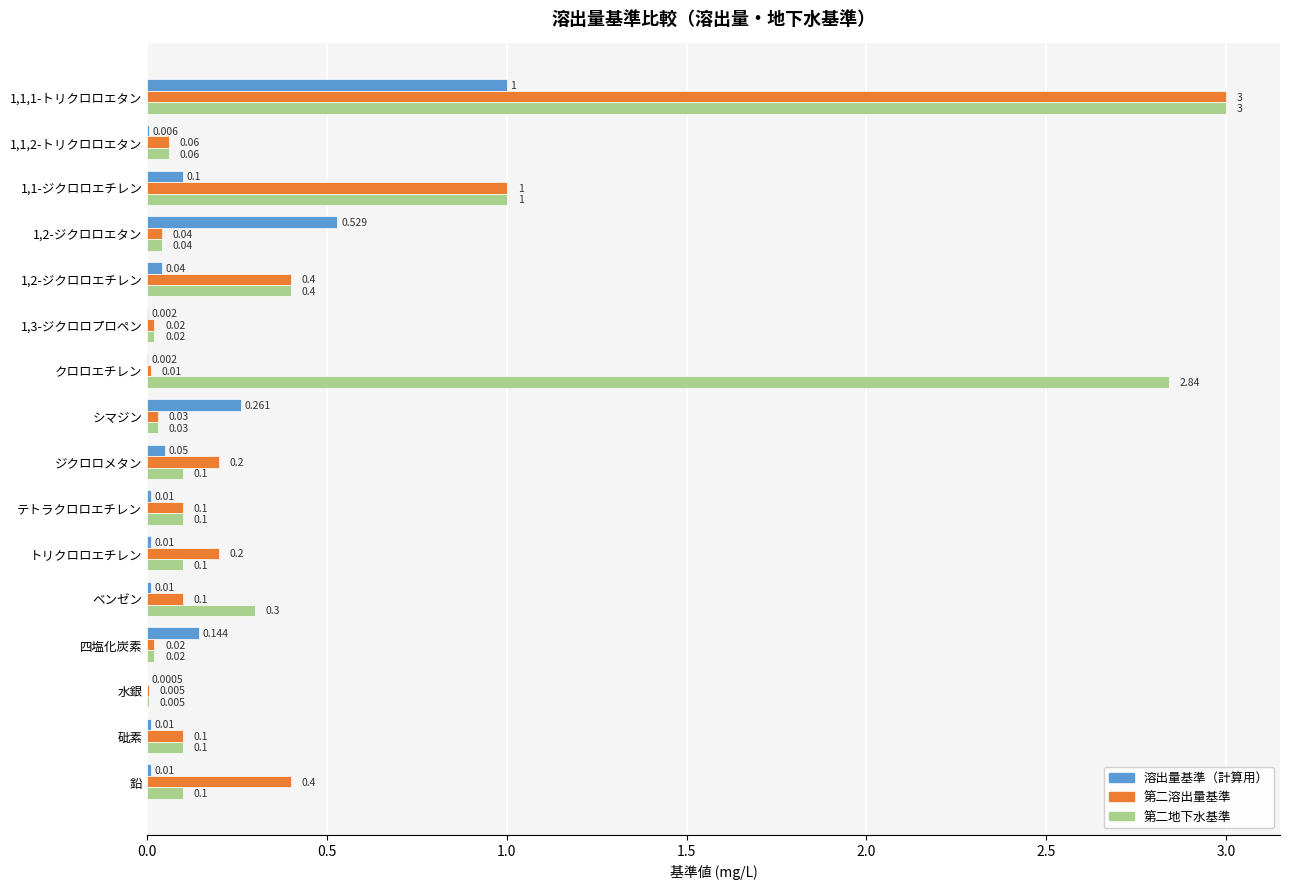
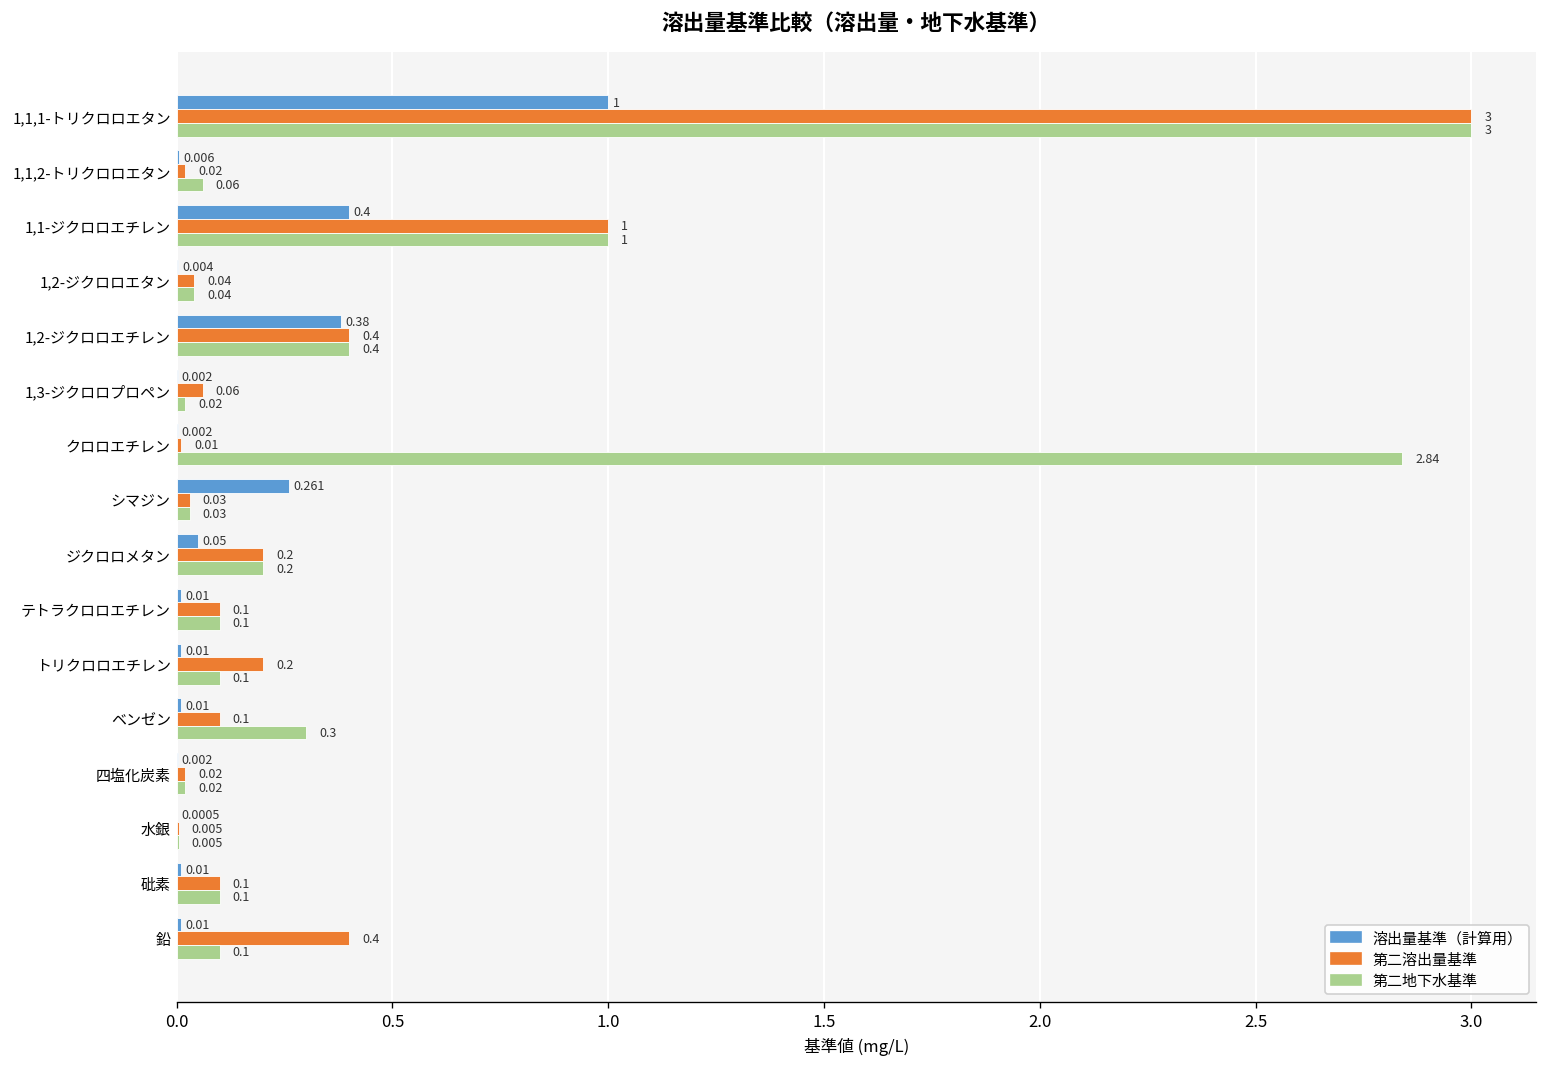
第二溶出量基準, 1,1,2-トリクロロエタン: 0.06 -> 0.02
溶出量基準（計算用）, 1,1-ジクロロエチレン: 0.1 -> 0.4
溶出量基準（計算用）, 1,2-ジクロロエタン: 0.529 -> 0.004
溶出量基準（計算用）, 1,2-ジクロロエチレン: 0.04 -> 0.38
第二溶出量基準, 1,3-ジクロロプロペン: 0.02 -> 0.06
第二地下水基準, ジクロロメタン: 0.1 -> 0.2
溶出量基準（計算用）, 四塩化炭素: 0.144 -> 0.002
